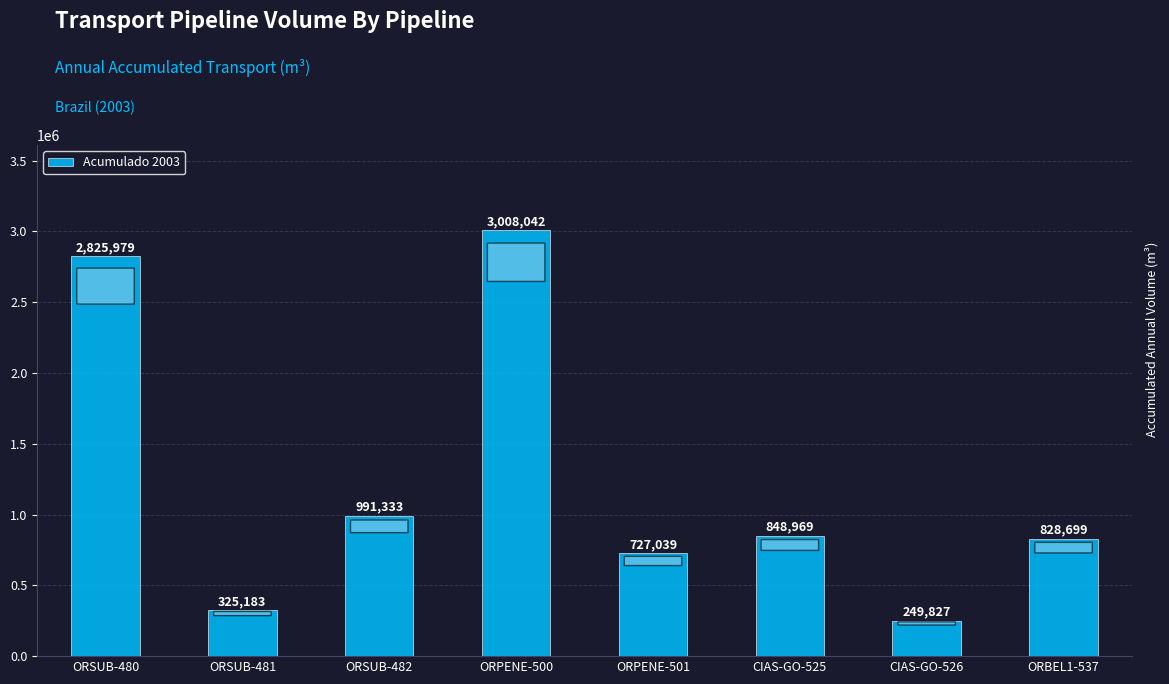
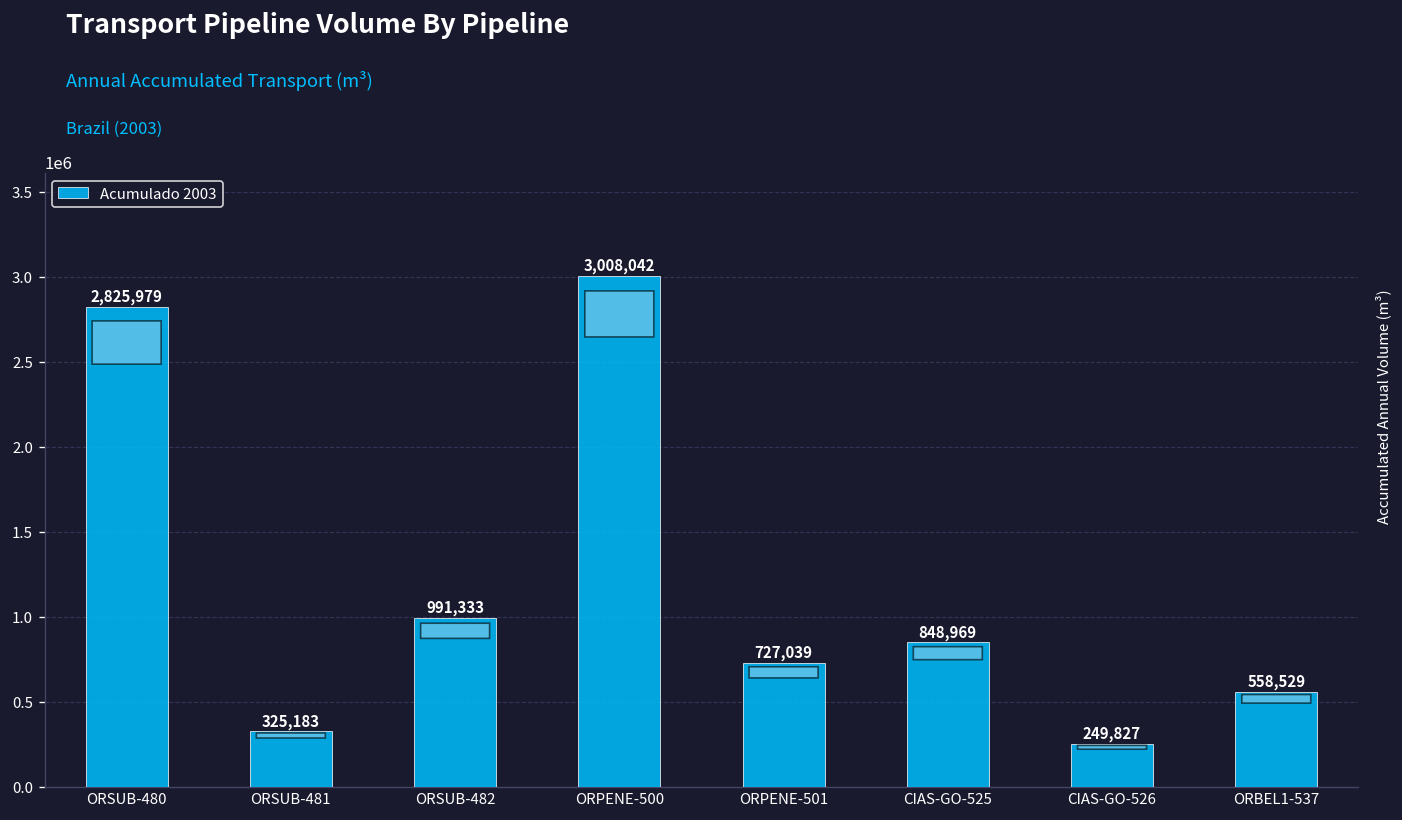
ORBEL1-537: 828,699 -> 558,529
